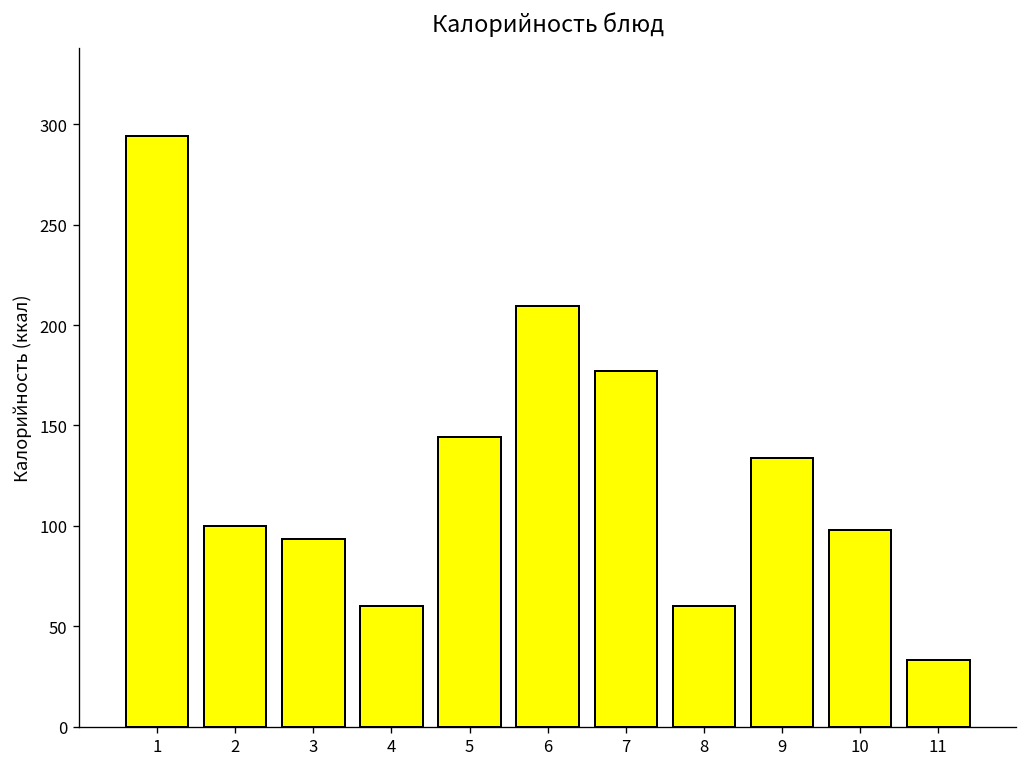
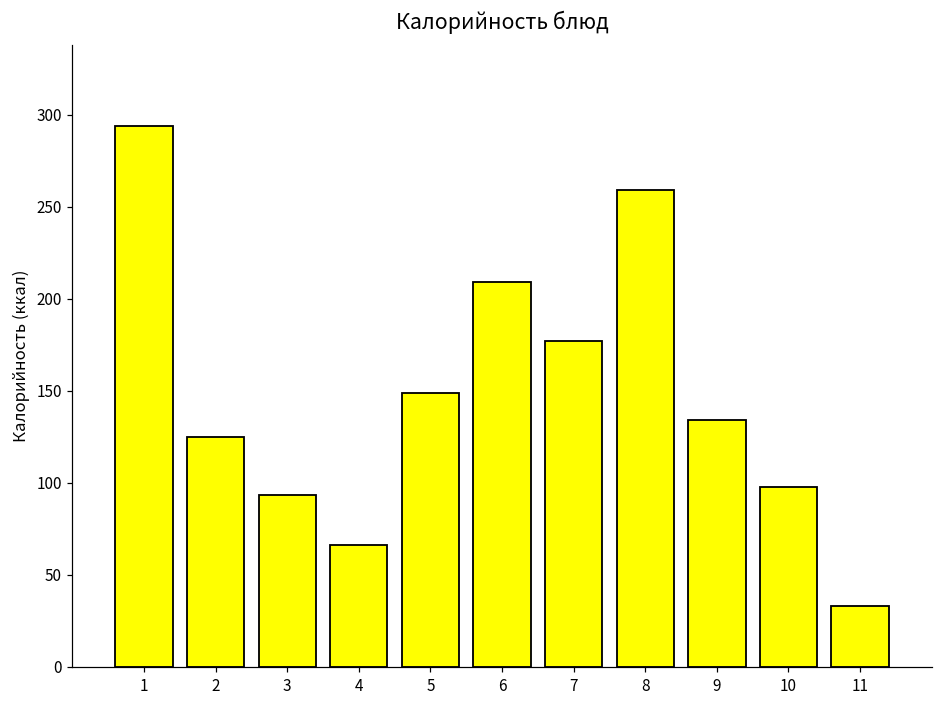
2: 100 -> 125
4: 60 -> 66
5: 144 -> 149
8: 60 -> 259
